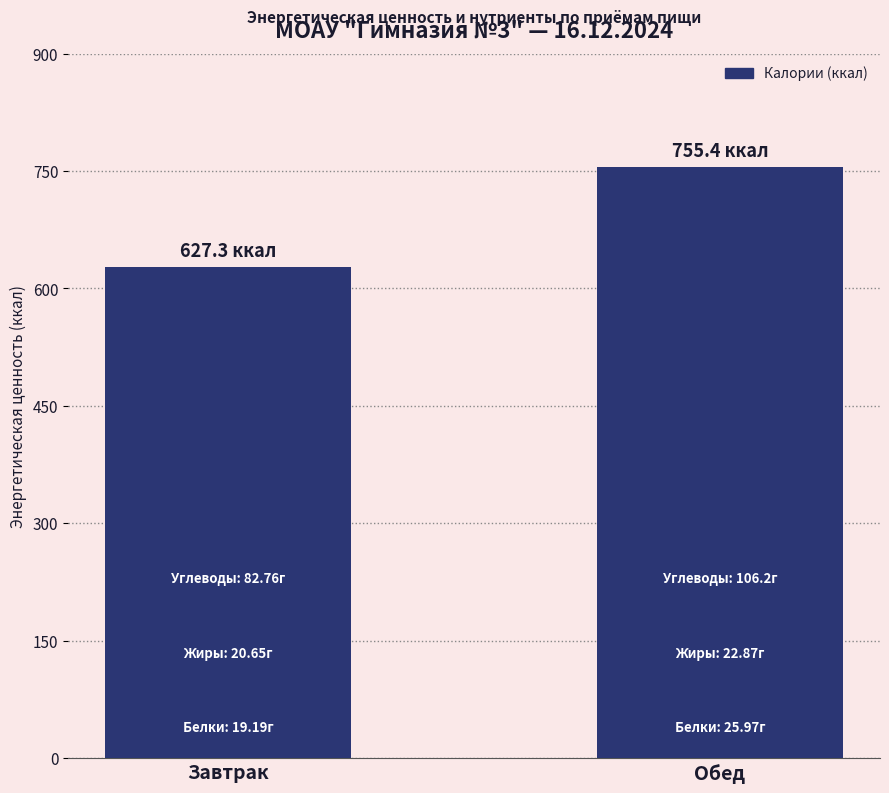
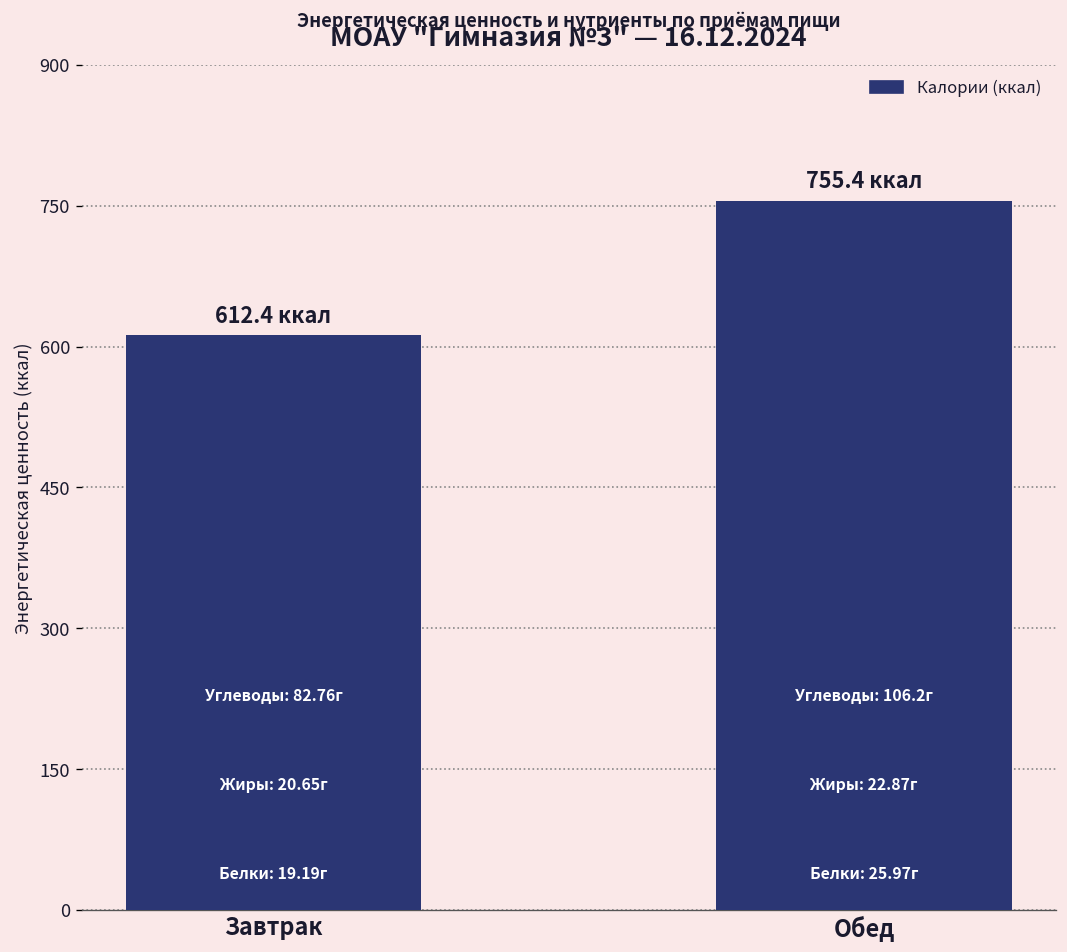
Завтрак: 627.3 -> 612.4
